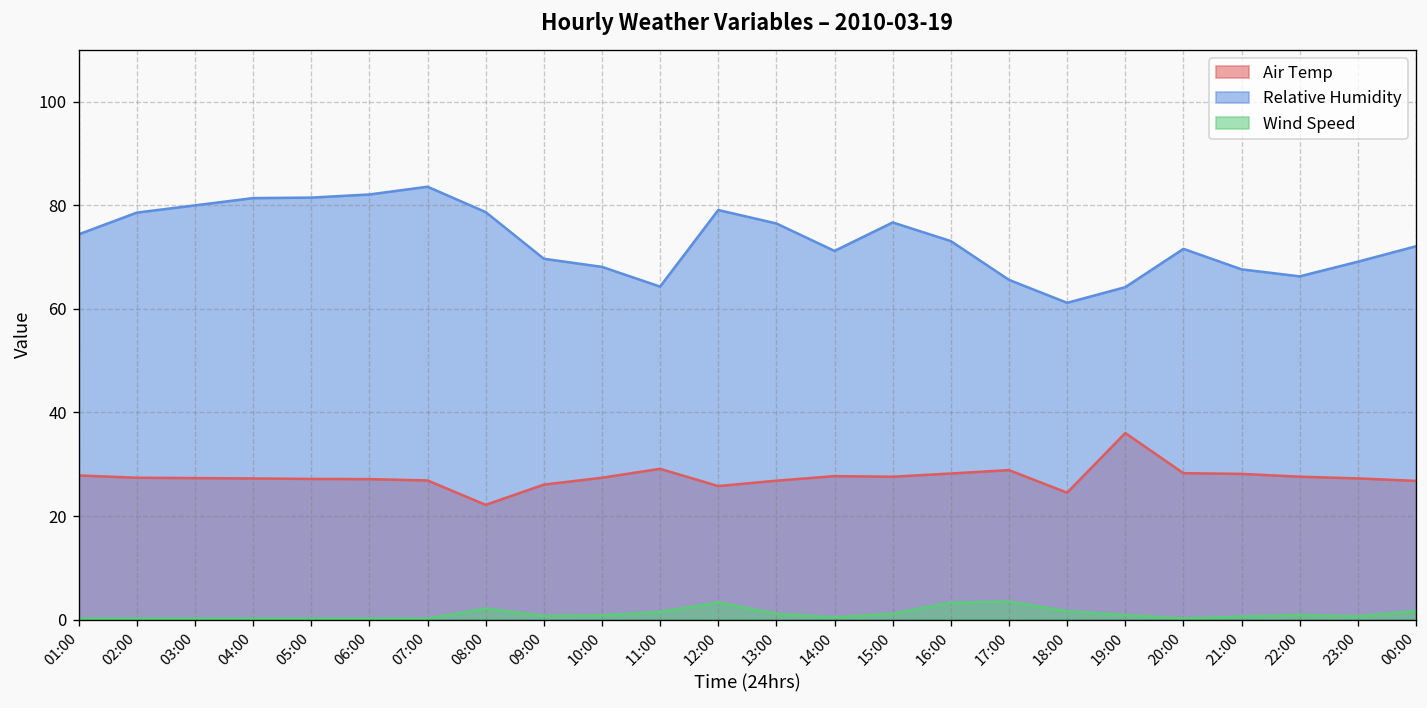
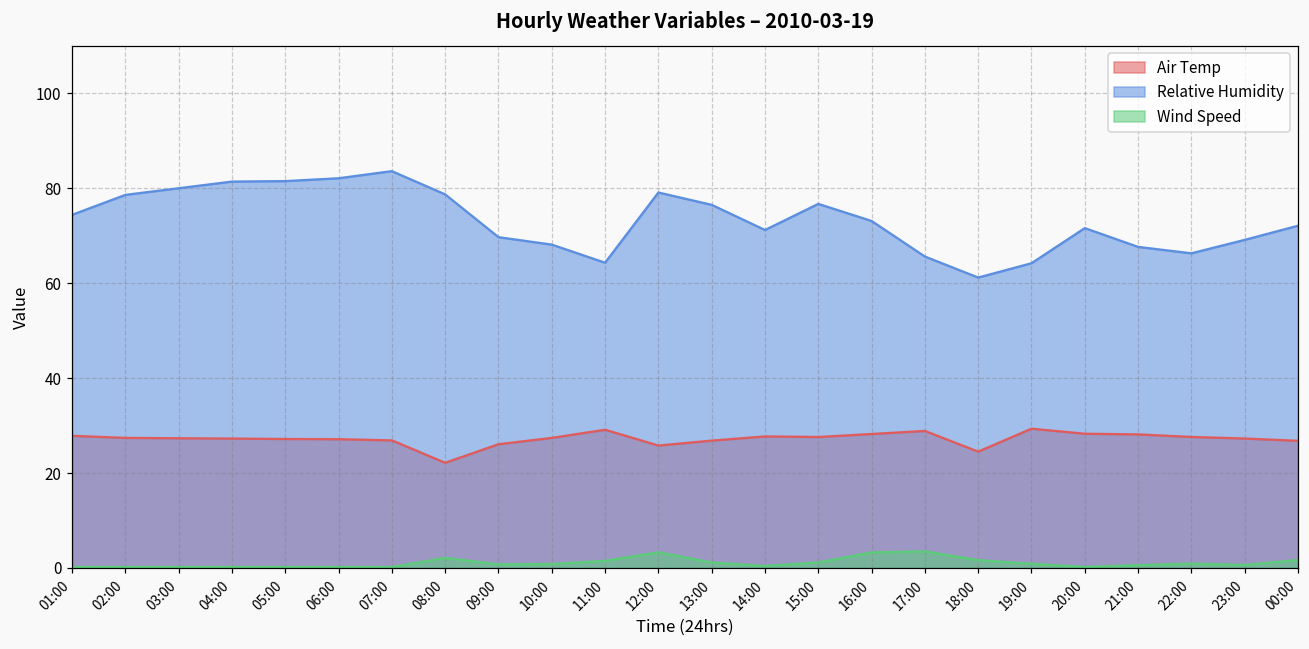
Air Temp, 19:00: 36 -> 29
